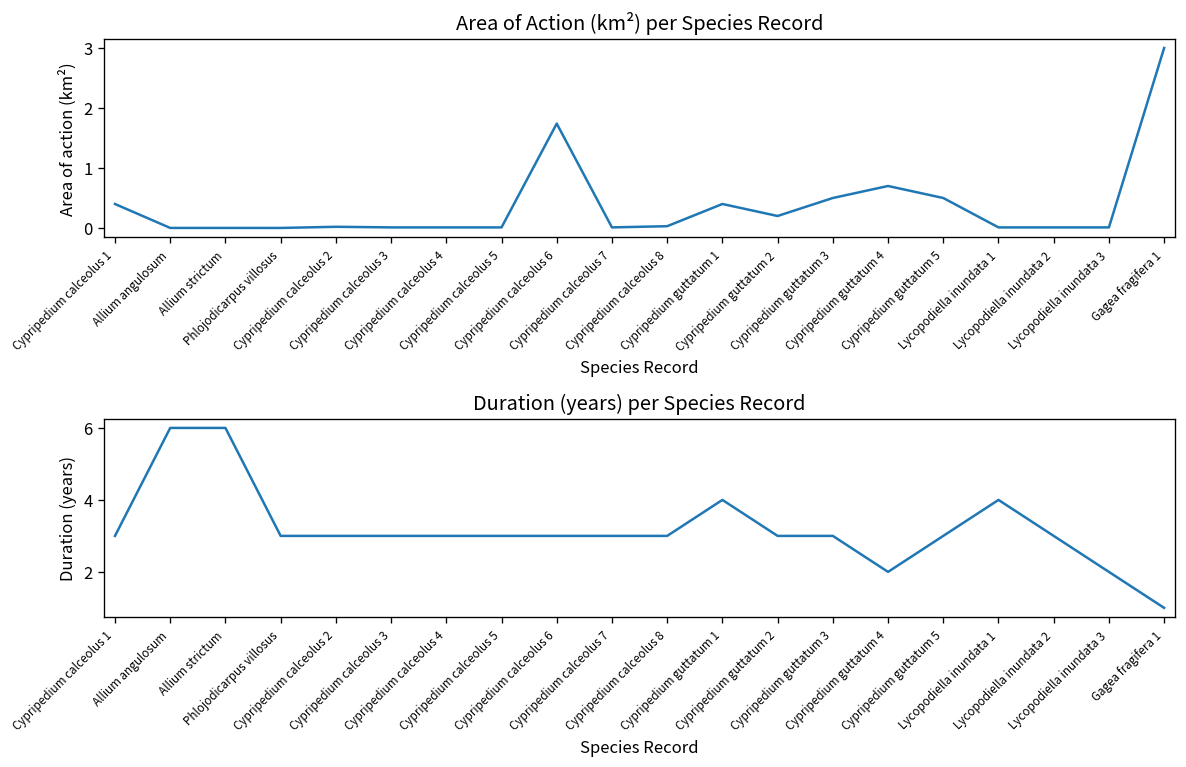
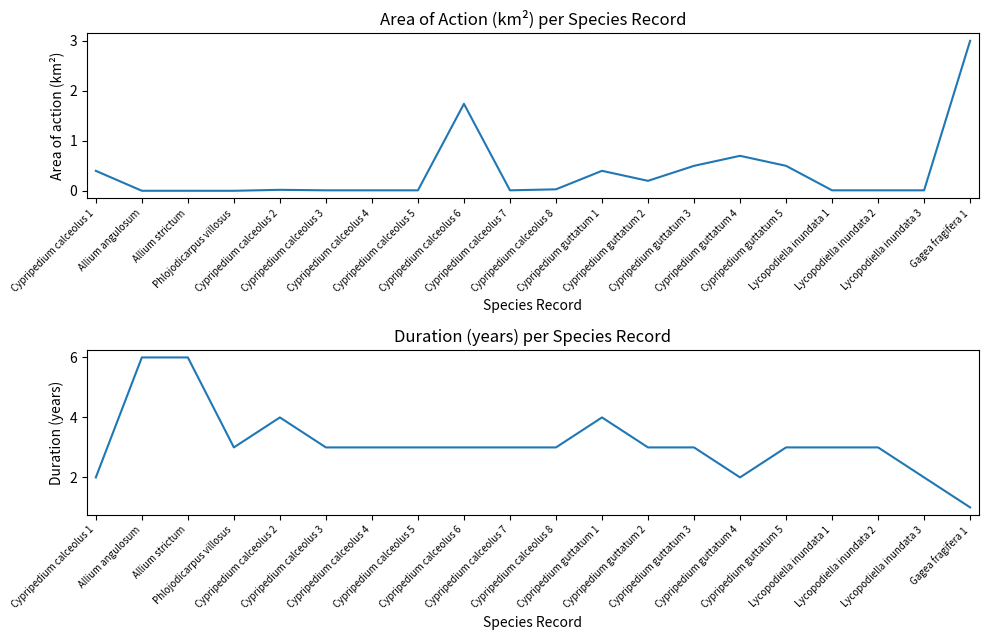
Duration (years) per Species Record, Cypripedium calceolus 1: 3 -> 2
Duration (years) per Species Record, Cypripedium calceolus 2: 3 -> 4
Duration (years) per Species Record, Lycopodiella inundata 1: 4 -> 3
